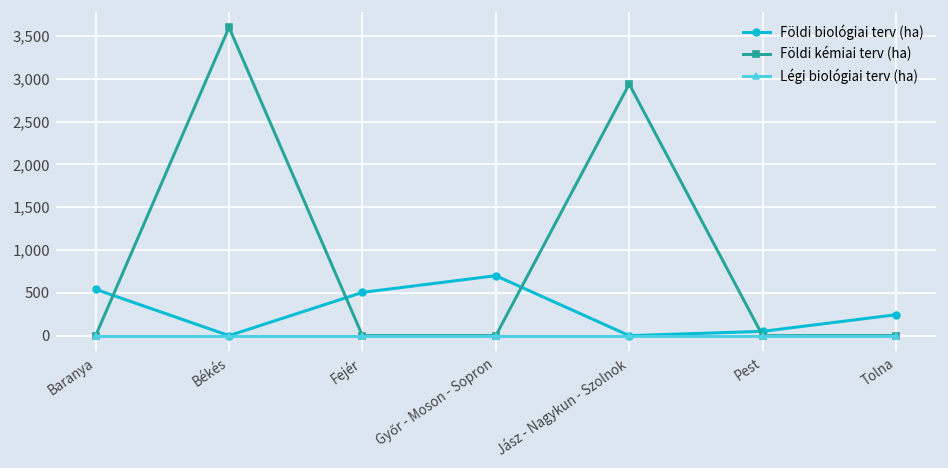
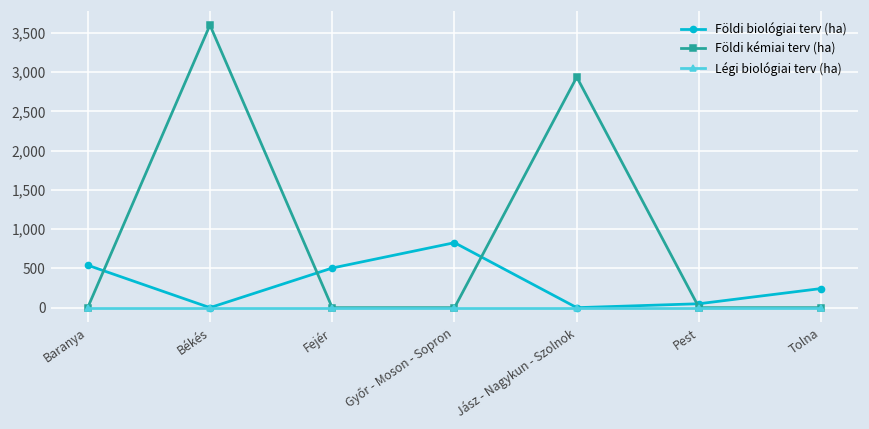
Földi biológiai terv (ha), Győr - Moson - Sopron: 700 -> 800
